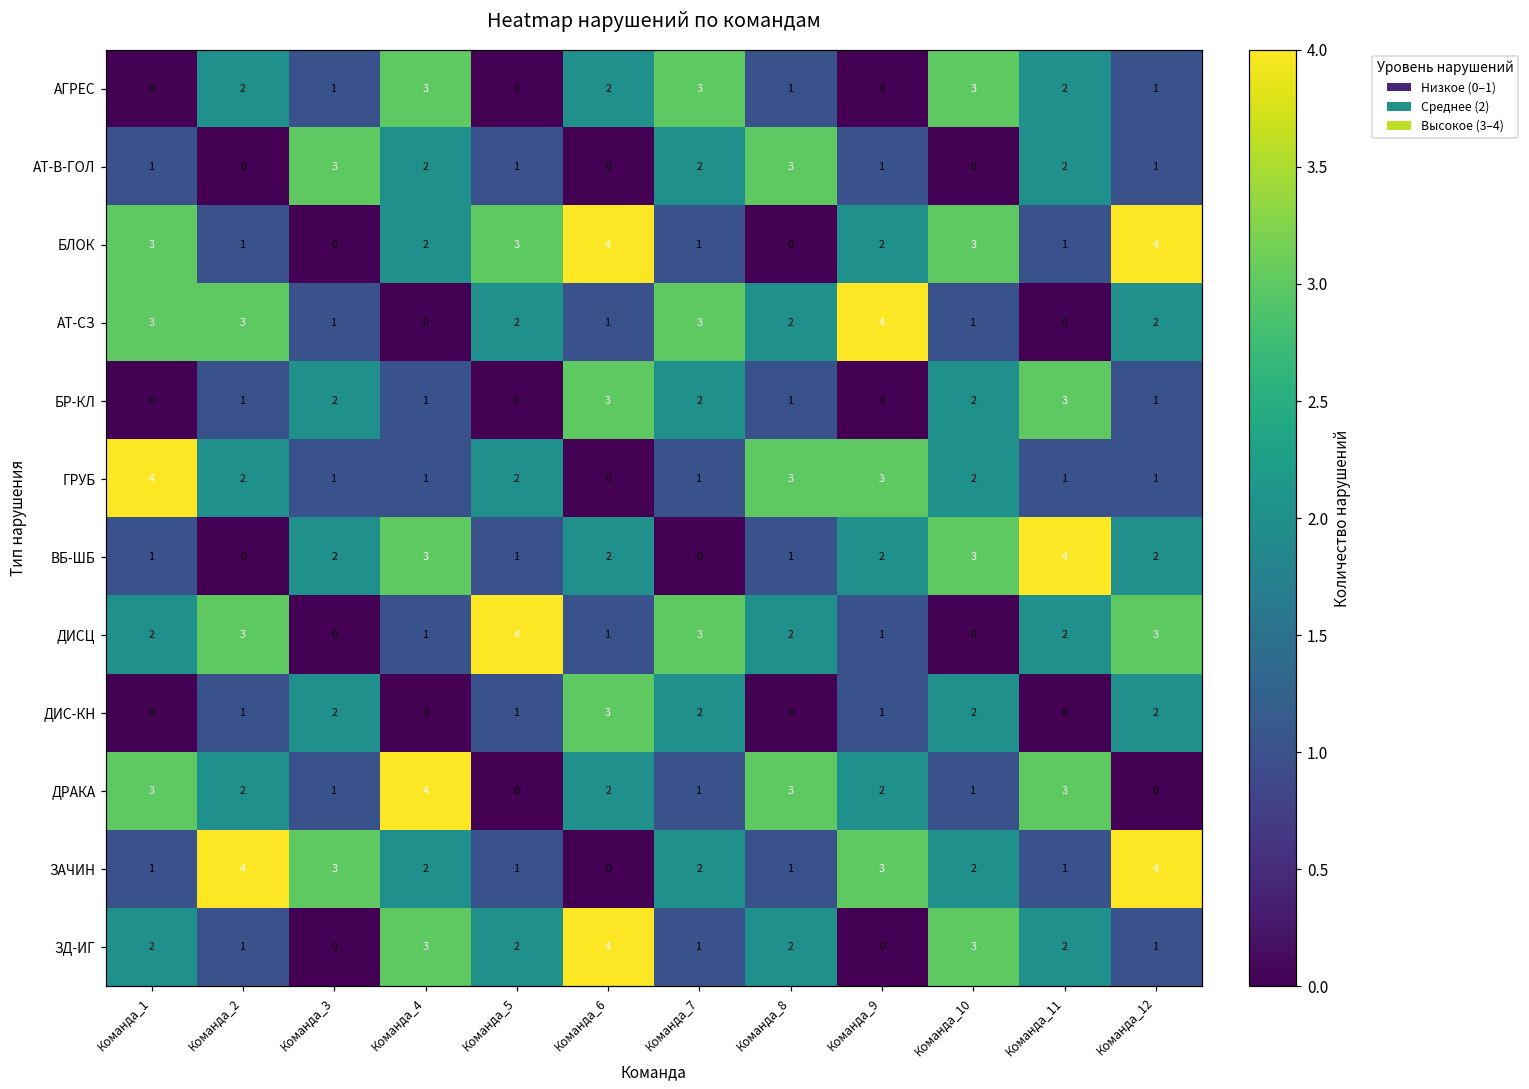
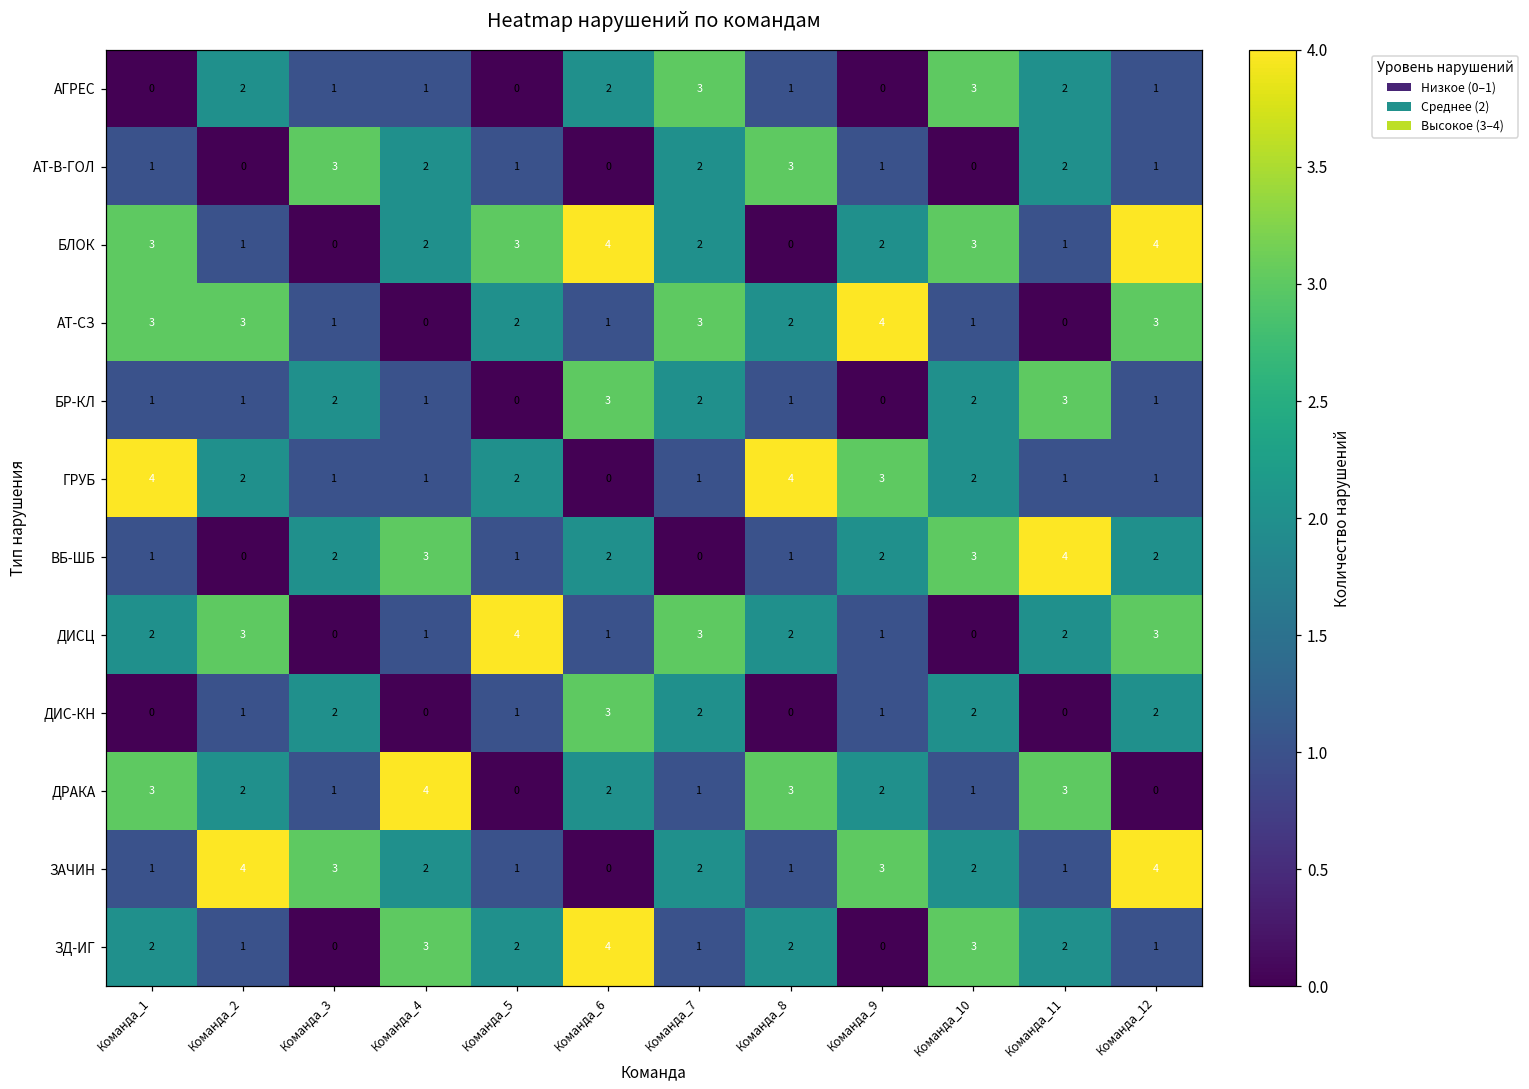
АГРЕС, Команда_4: 3 -> 1
БЛОК, Команда_7: 1 -> 2
АТ-СЗ, Команда_12: 2 -> 3
БР-КЛ, Команда_1: 0 -> 1
ГРУБ, Команда_8: 3 -> 4
